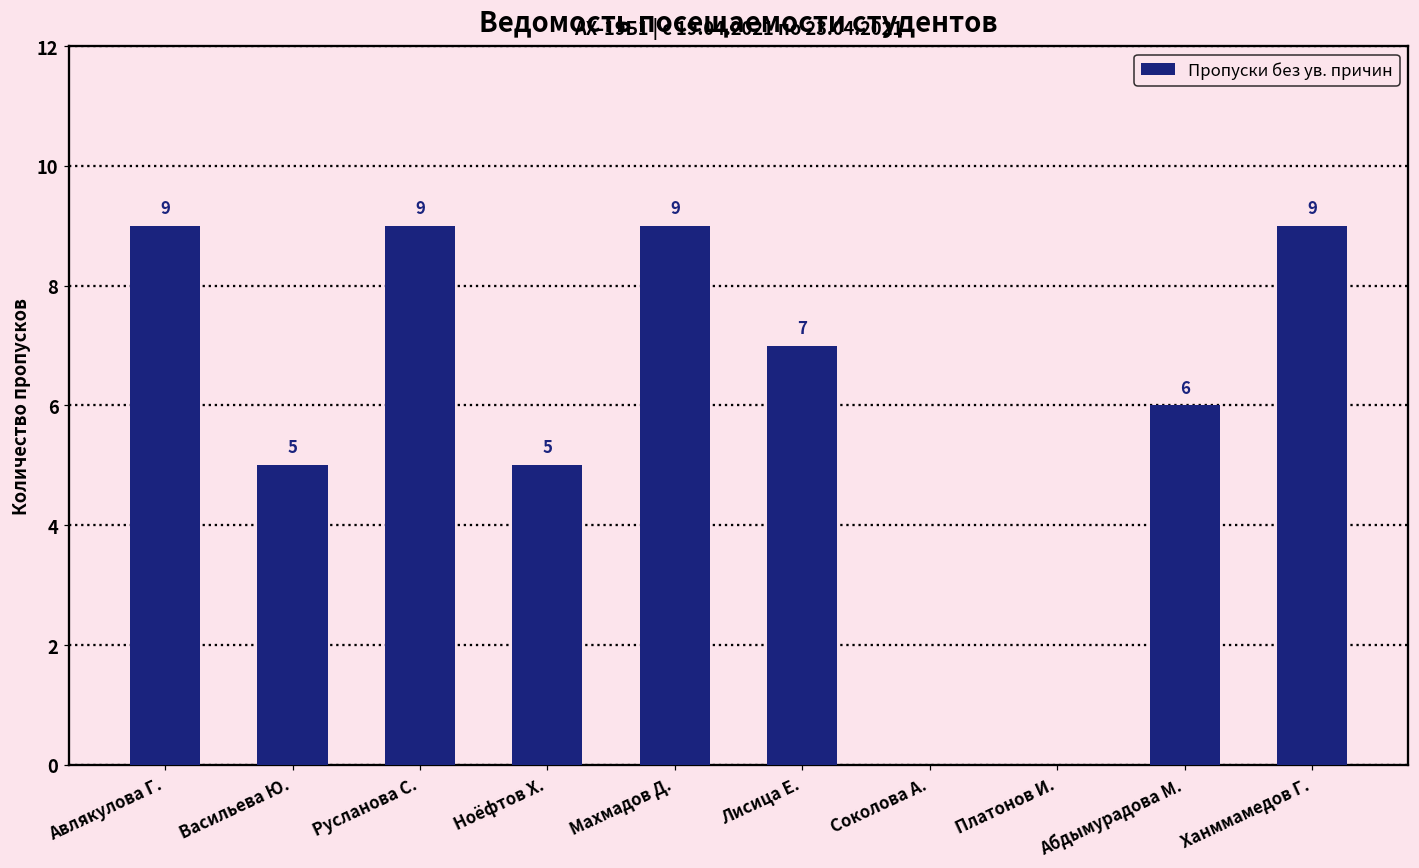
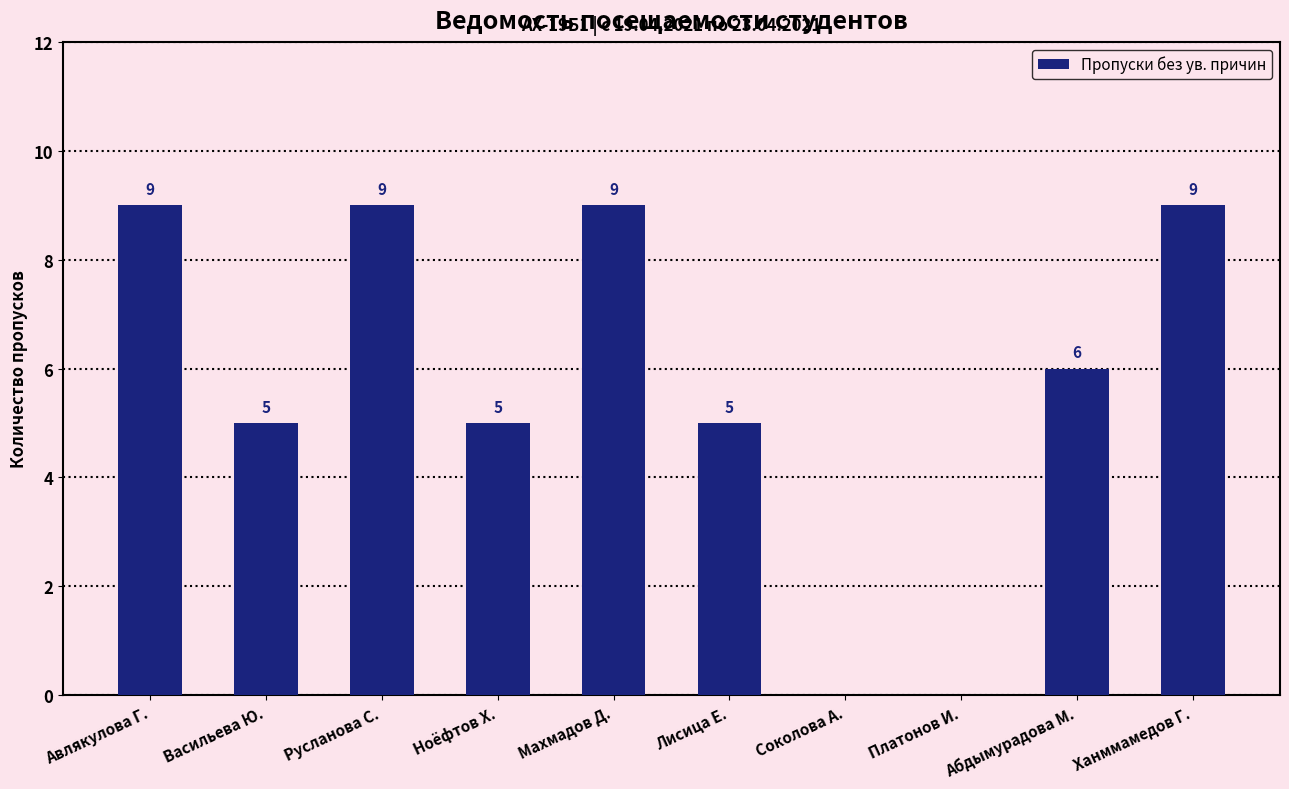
Лисица Е.: 7 -> 5
